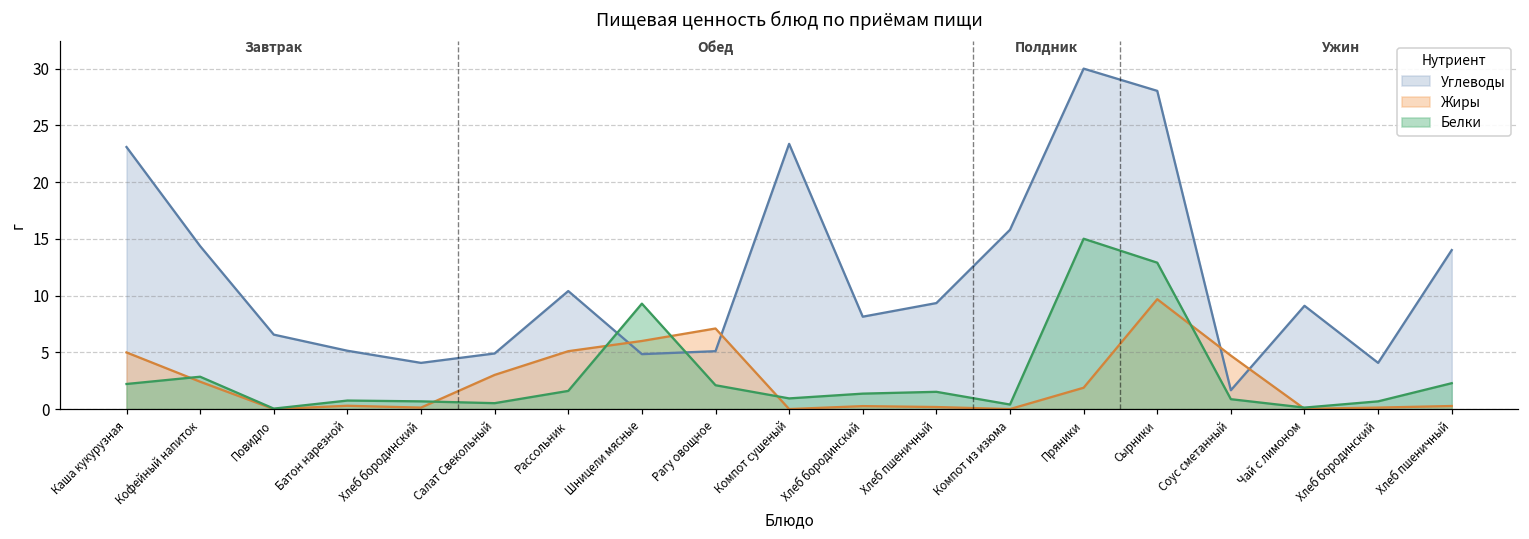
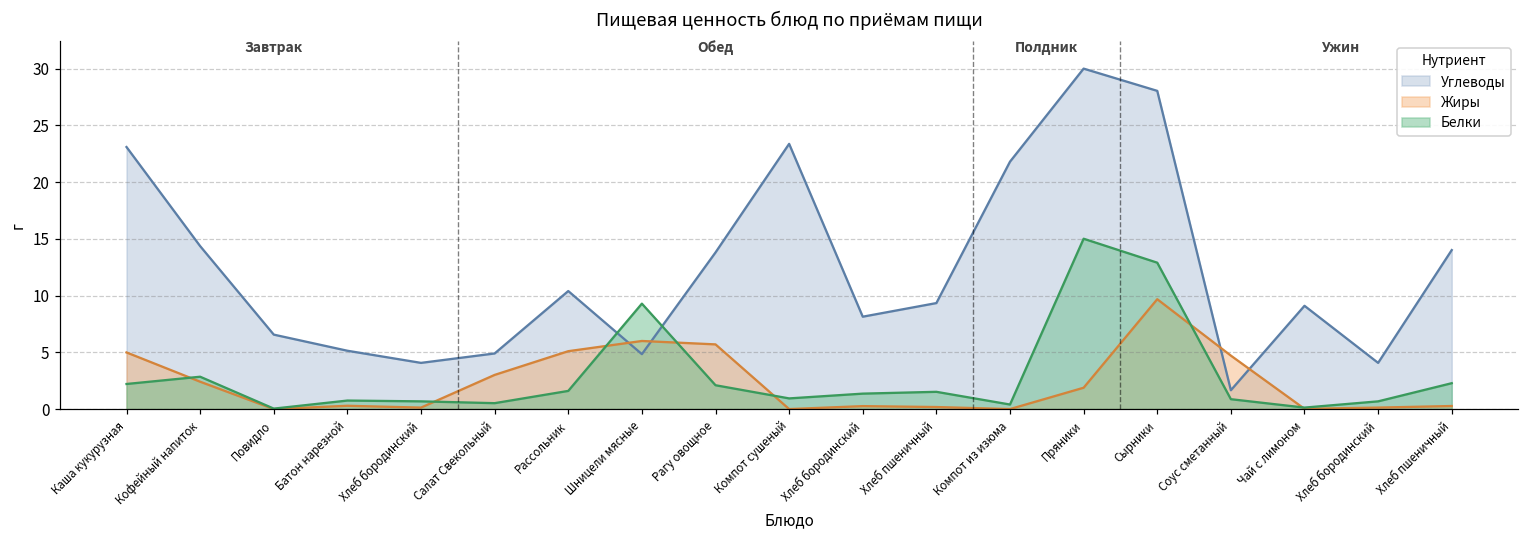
Углеводы, Рагу овощное: 5.1 -> 13.8
Жиры, Рагу овощное: 7.1 -> 5.7
Углеводы, Компот из изюма: 15.8 -> 21.8
